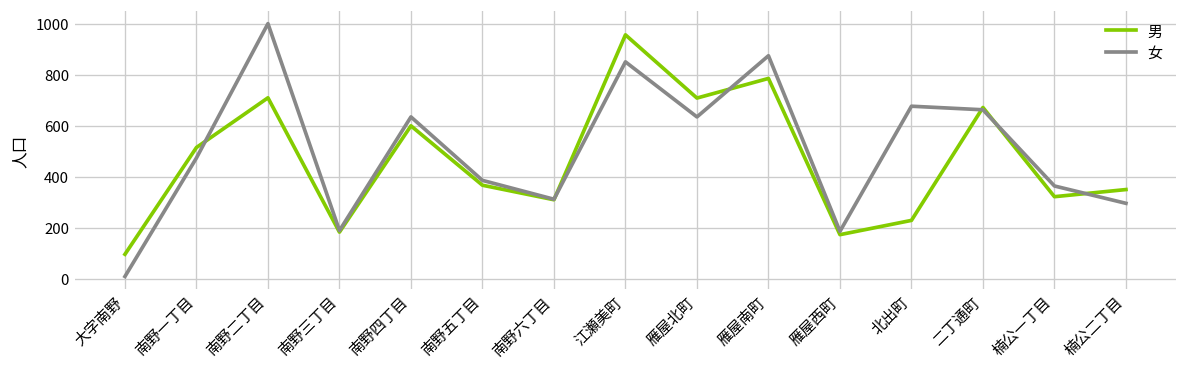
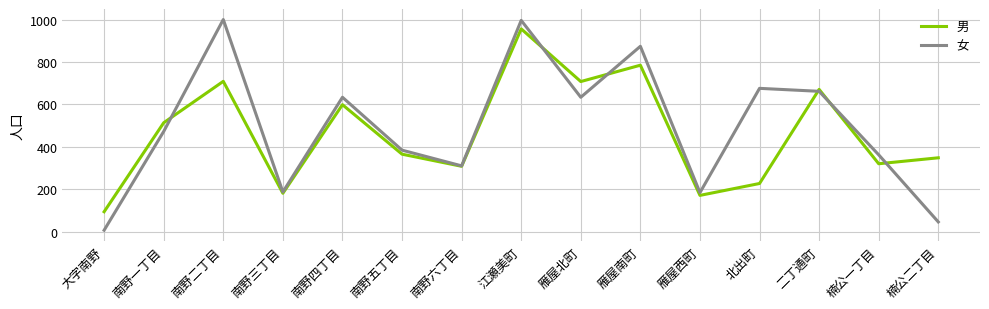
女, 江瀬美町: 850 -> 1000
女, 楠公二丁目: 300 -> 50
